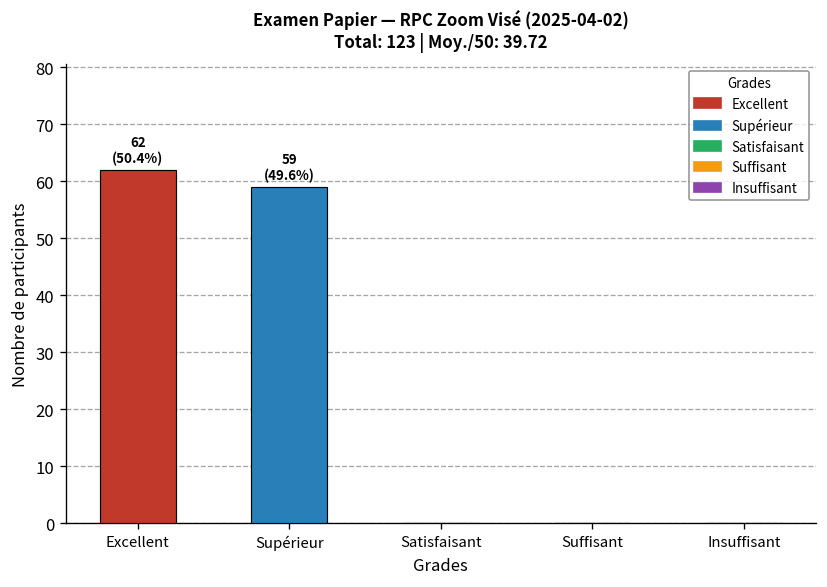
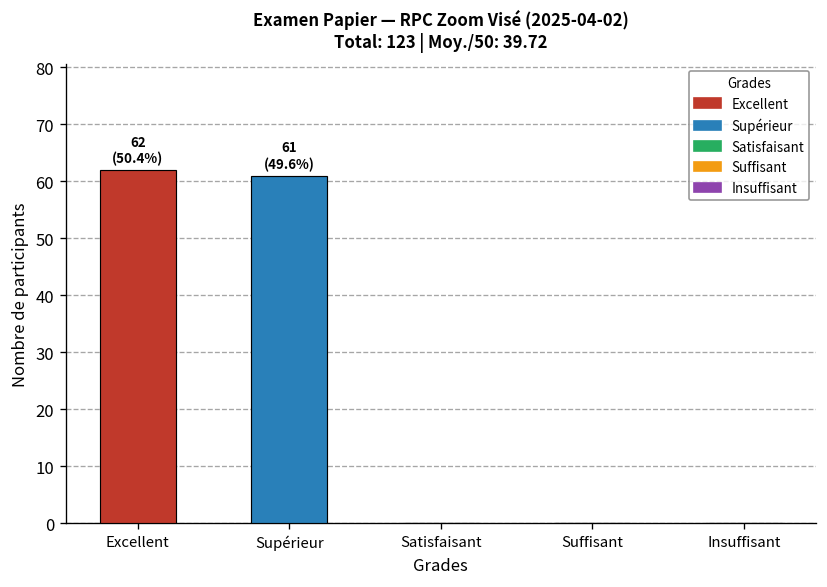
Supérieur: 59 -> 61
